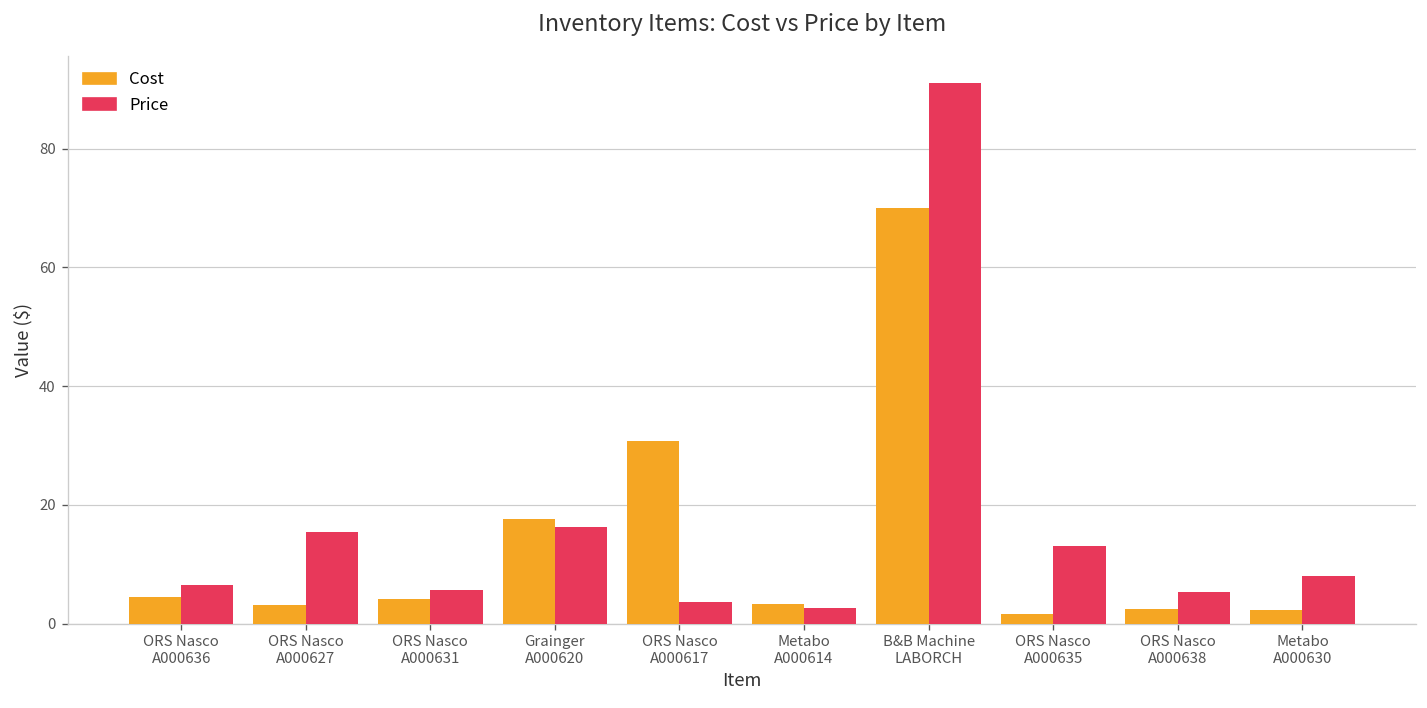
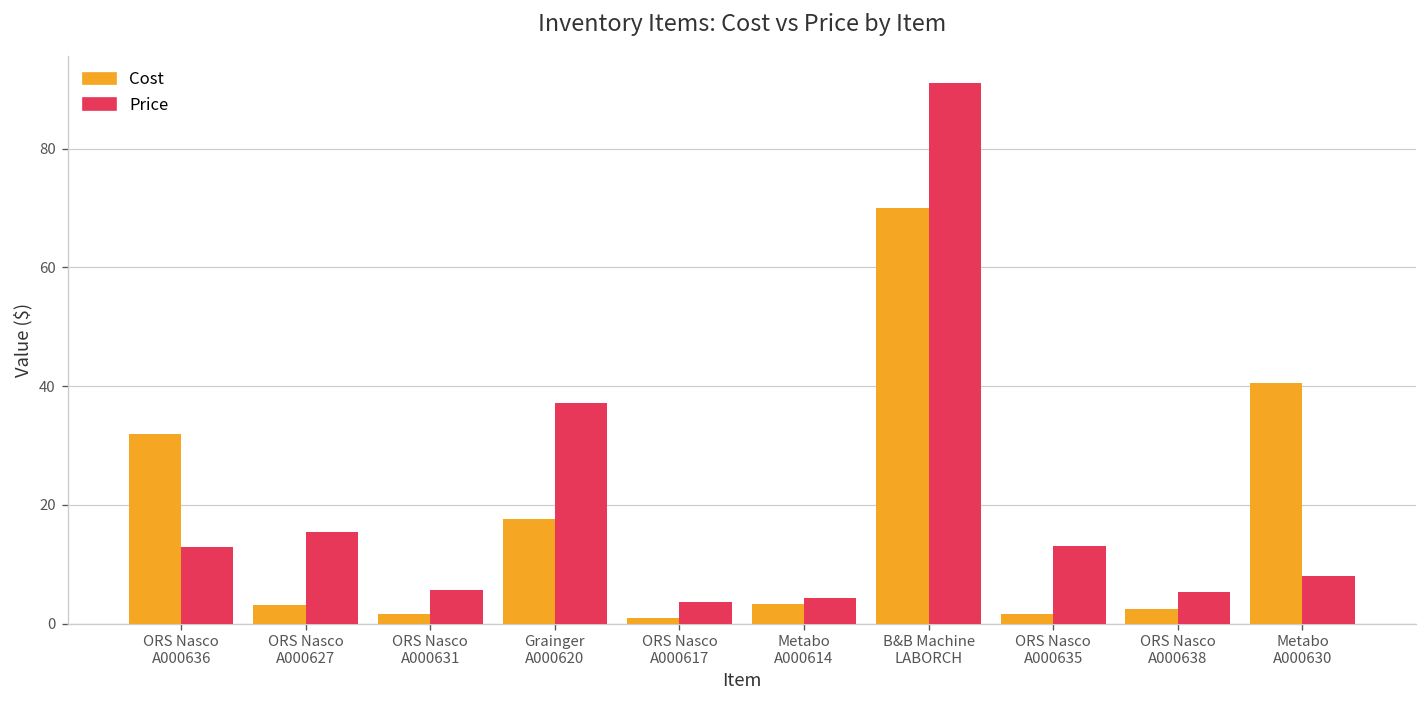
Cost, ORS Nasco A000636: 4 -> 32
Price, ORS Nasco A000636: 7 -> 13
Cost, ORS Nasco A000631: 4 -> 2
Price, Grainger A000620: 16 -> 37
Cost, ORS Nasco A000617: 31 -> 1
Price, Metabo A000614: 3 -> 4
Cost, Metabo A000630: 2 -> 41
